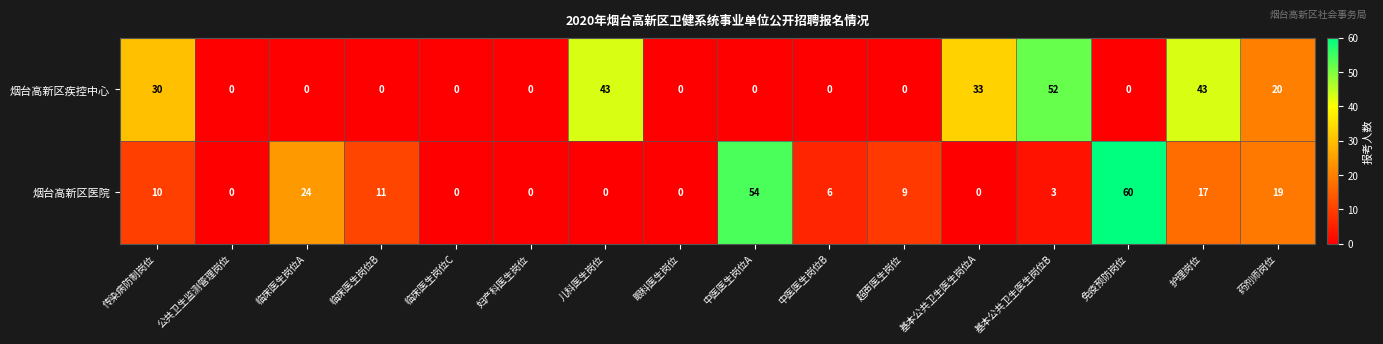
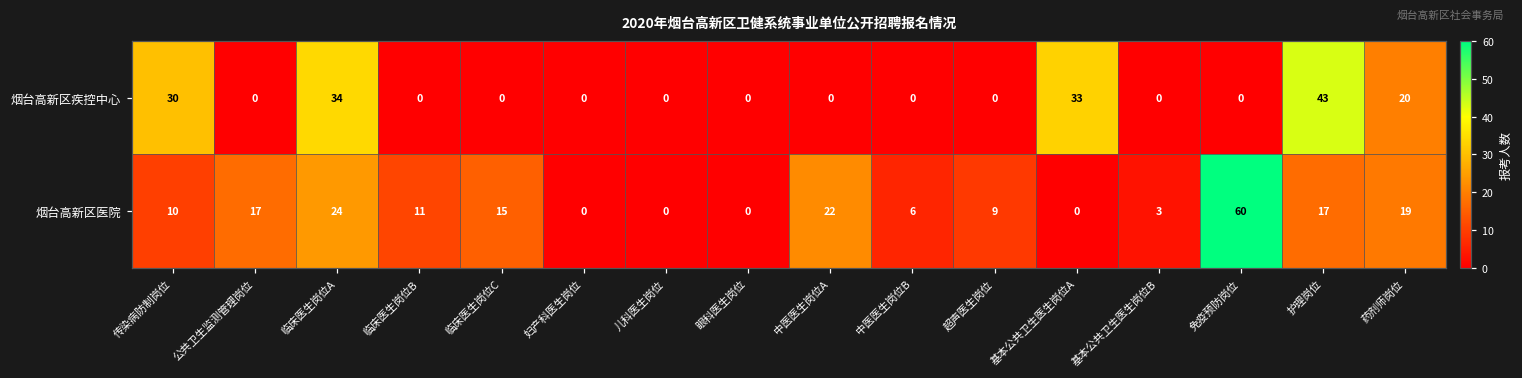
烟台高新区疾控中心, 临床医生岗位A: 0 -> 34
烟台高新区疾控中心, 儿科医生岗位: 43 -> 0
烟台高新区疾控中心, 基本公共卫生医生岗位B: 52 -> 0
烟台高新区医院, 公共卫生监测管理岗位: 0 -> 17
烟台高新区医院, 临床医生岗位C: 0 -> 15
烟台高新区医院, 中医医生岗位A: 54 -> 22
